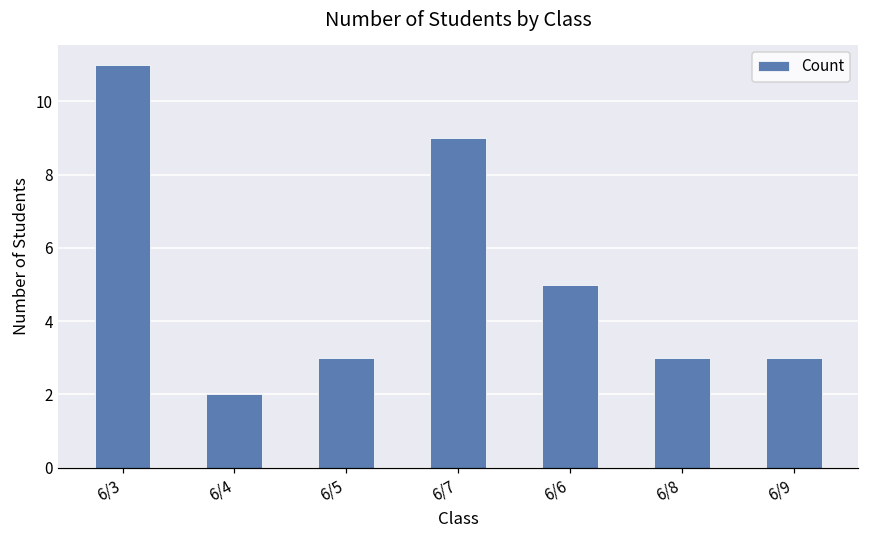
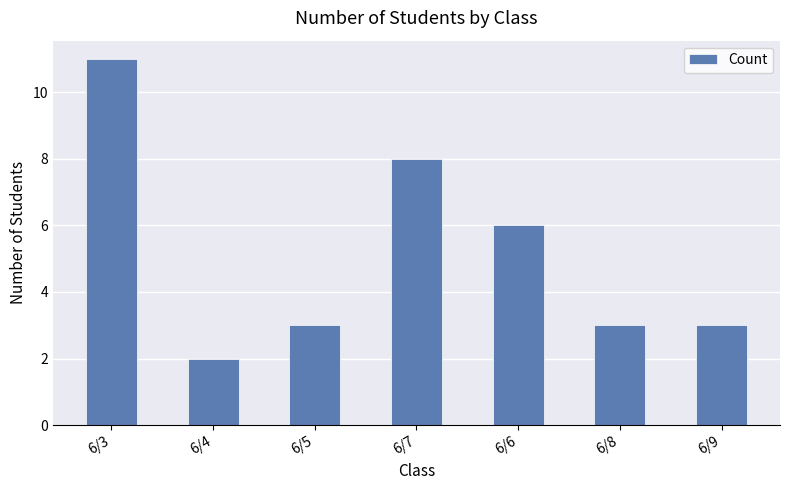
6/7: 9 -> 8
6/6: 5 -> 6
